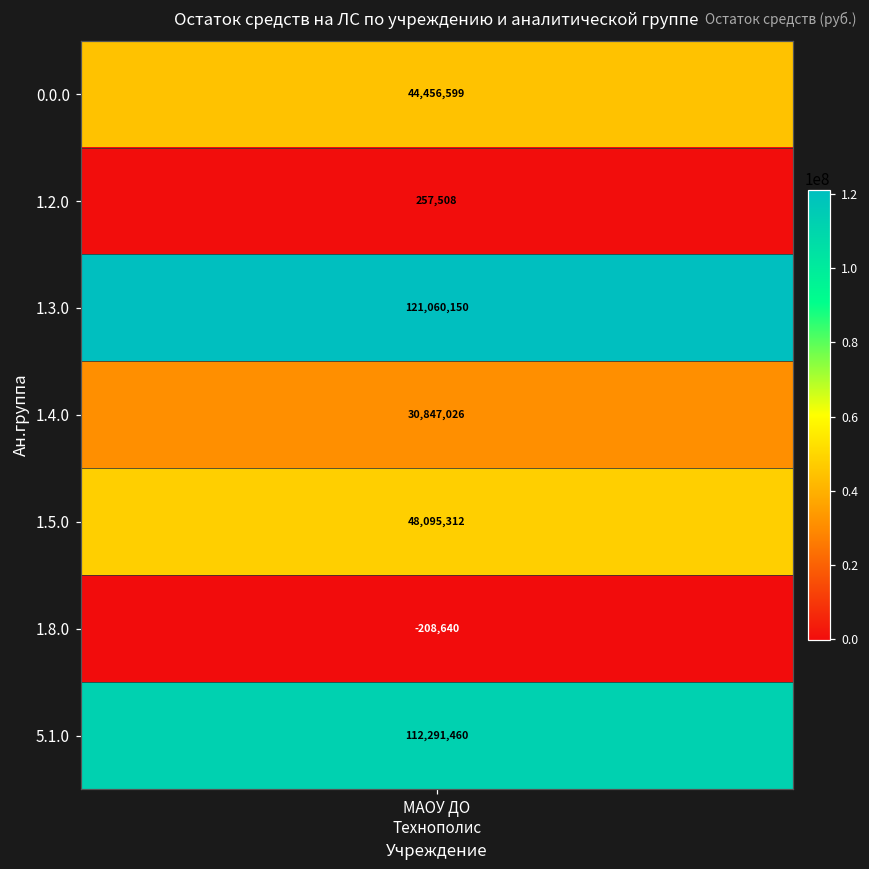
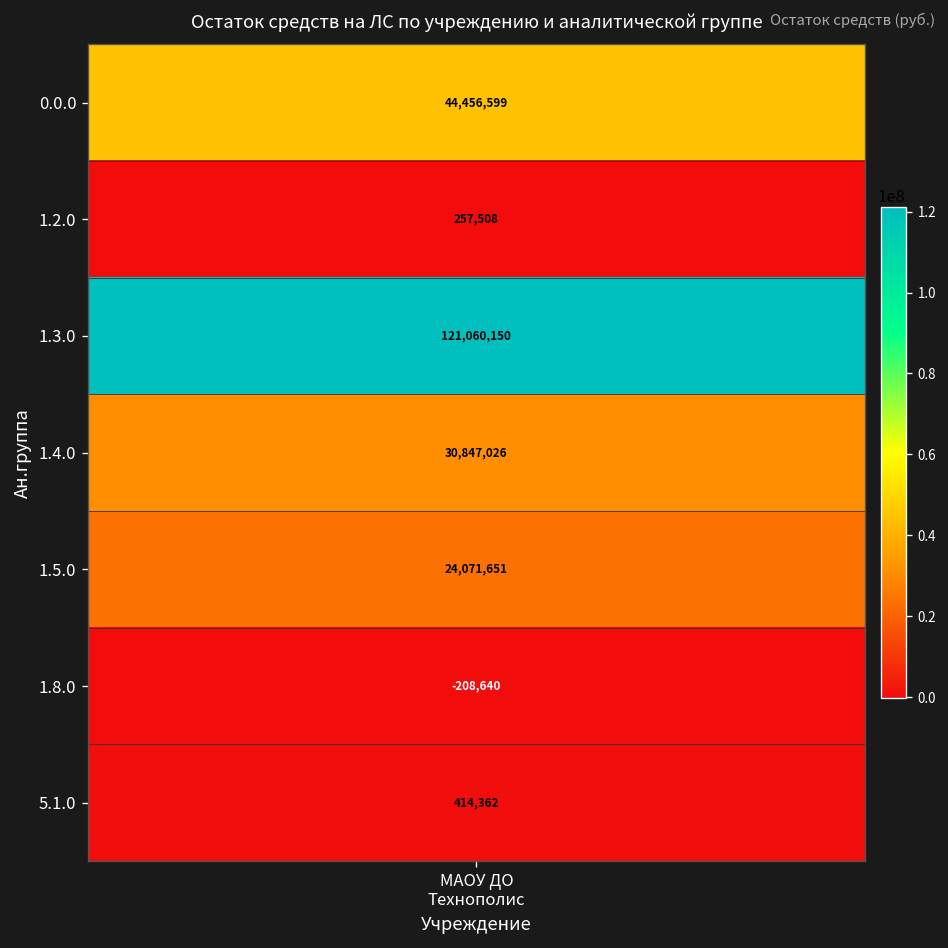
1.5.0, МАОУ ДО Технополис: 48,095,312 -> 24,071,651
5.1.0, МАОУ ДО Технополис: 112,291,460 -> 414,362
